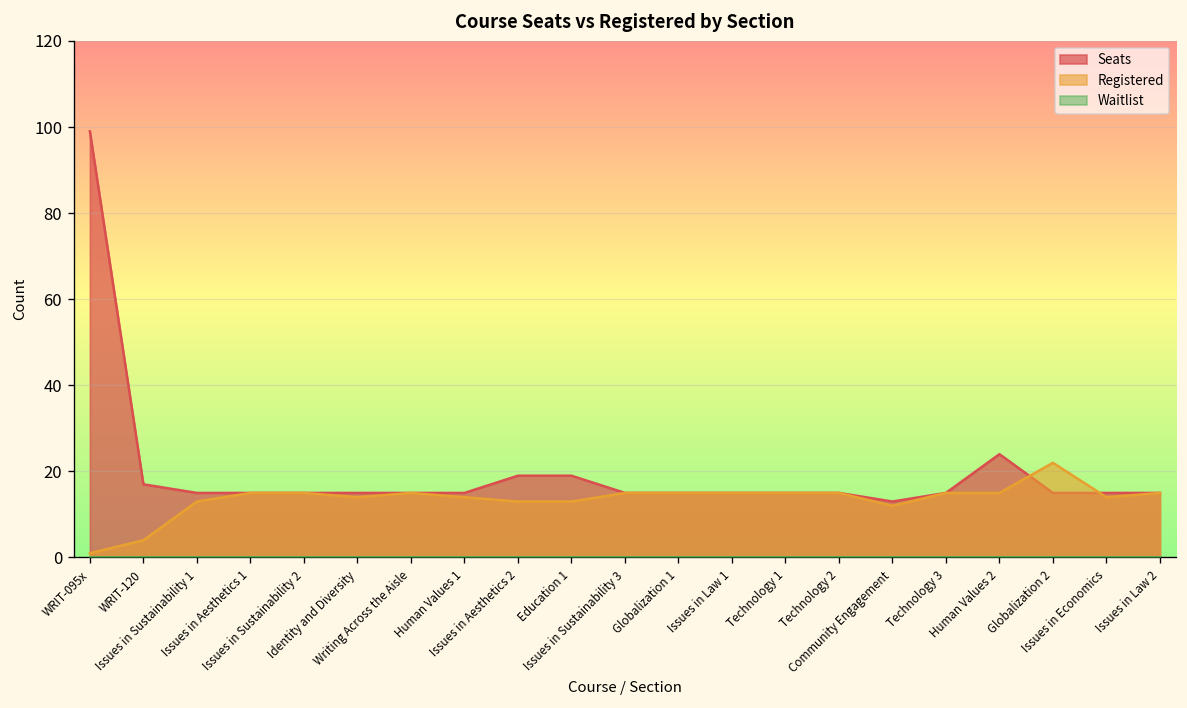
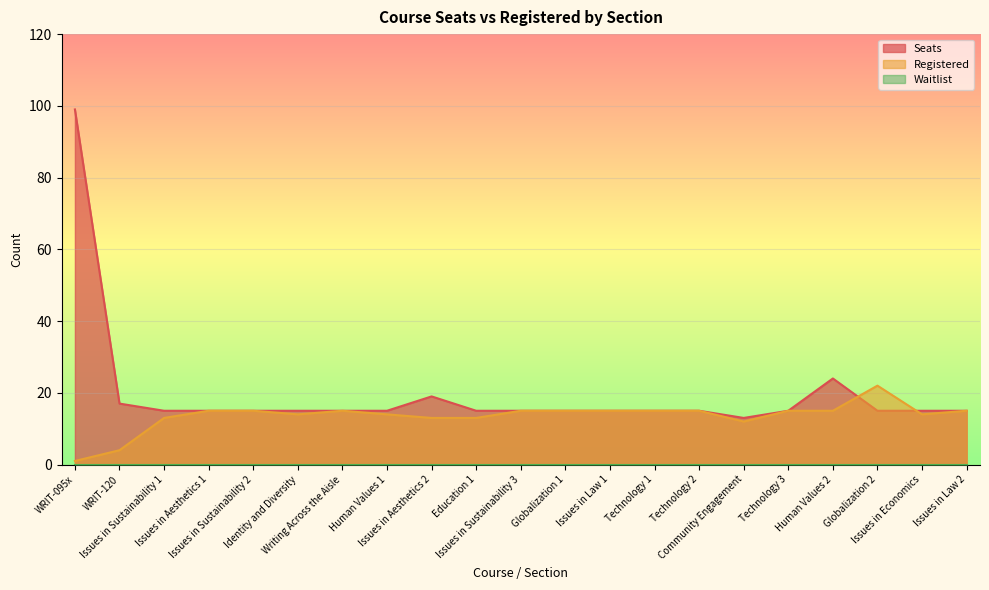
Seats, Education 1: 19 -> 15
